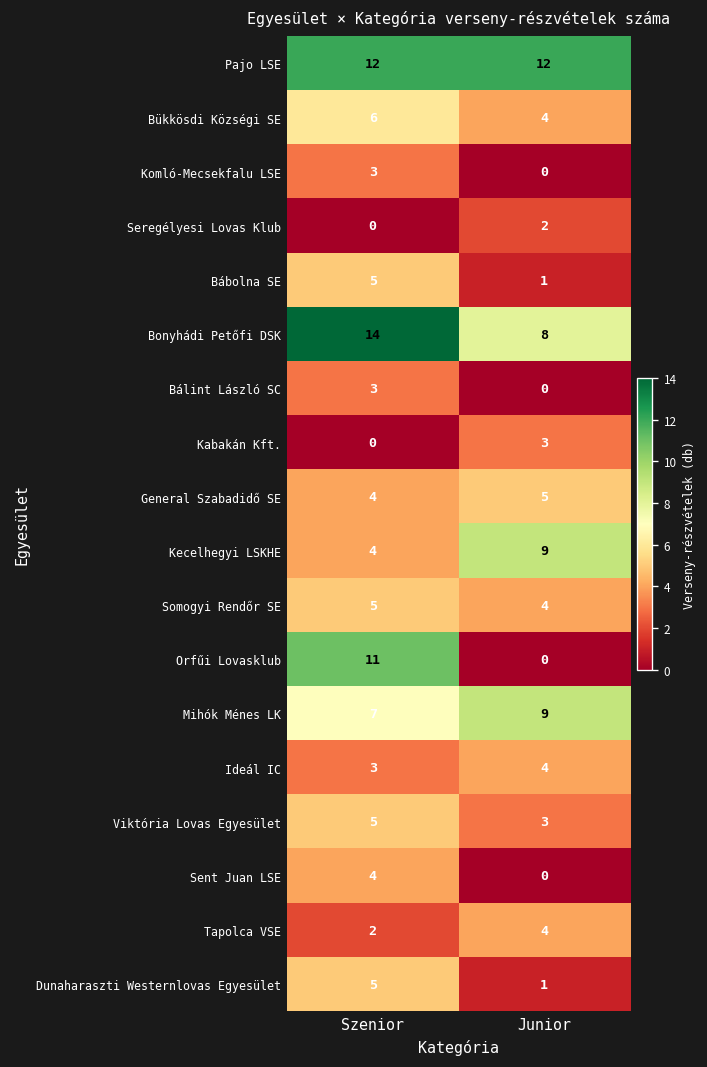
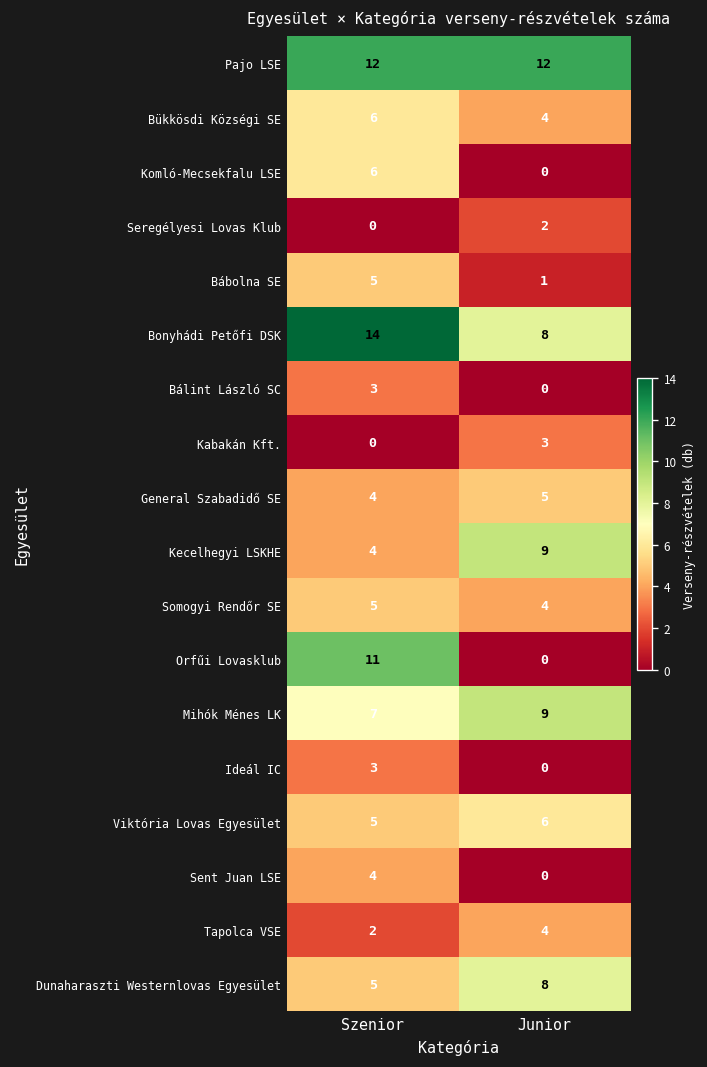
Komló-Mecsekfalu LSE, Szenior: 3 -> 6
Ideál IC, Junior: 4 -> 0
Viktória Lovas Egyesület, Junior: 3 -> 6
Dunaharaszti Westernlovas Egyesület, Junior: 1 -> 8
